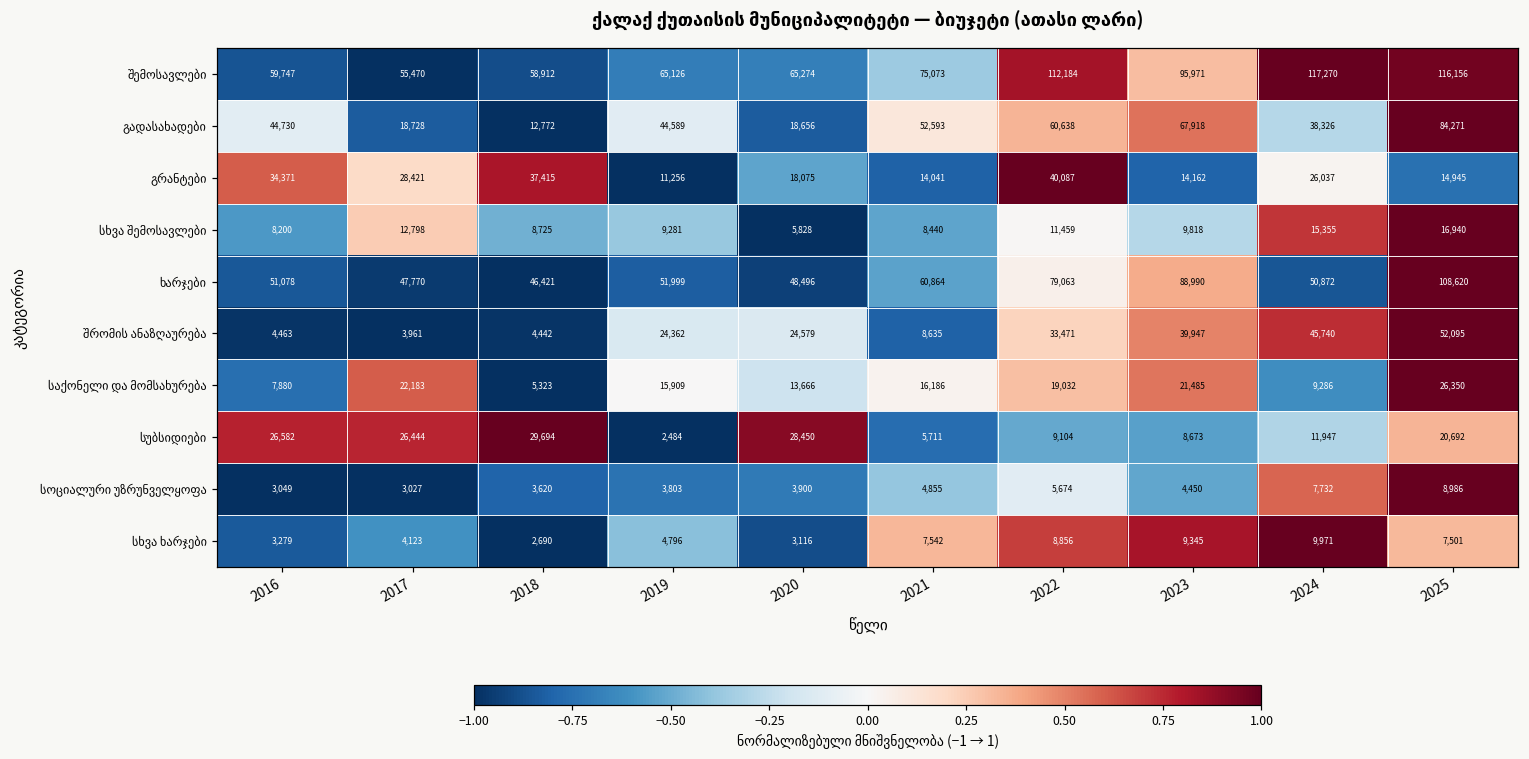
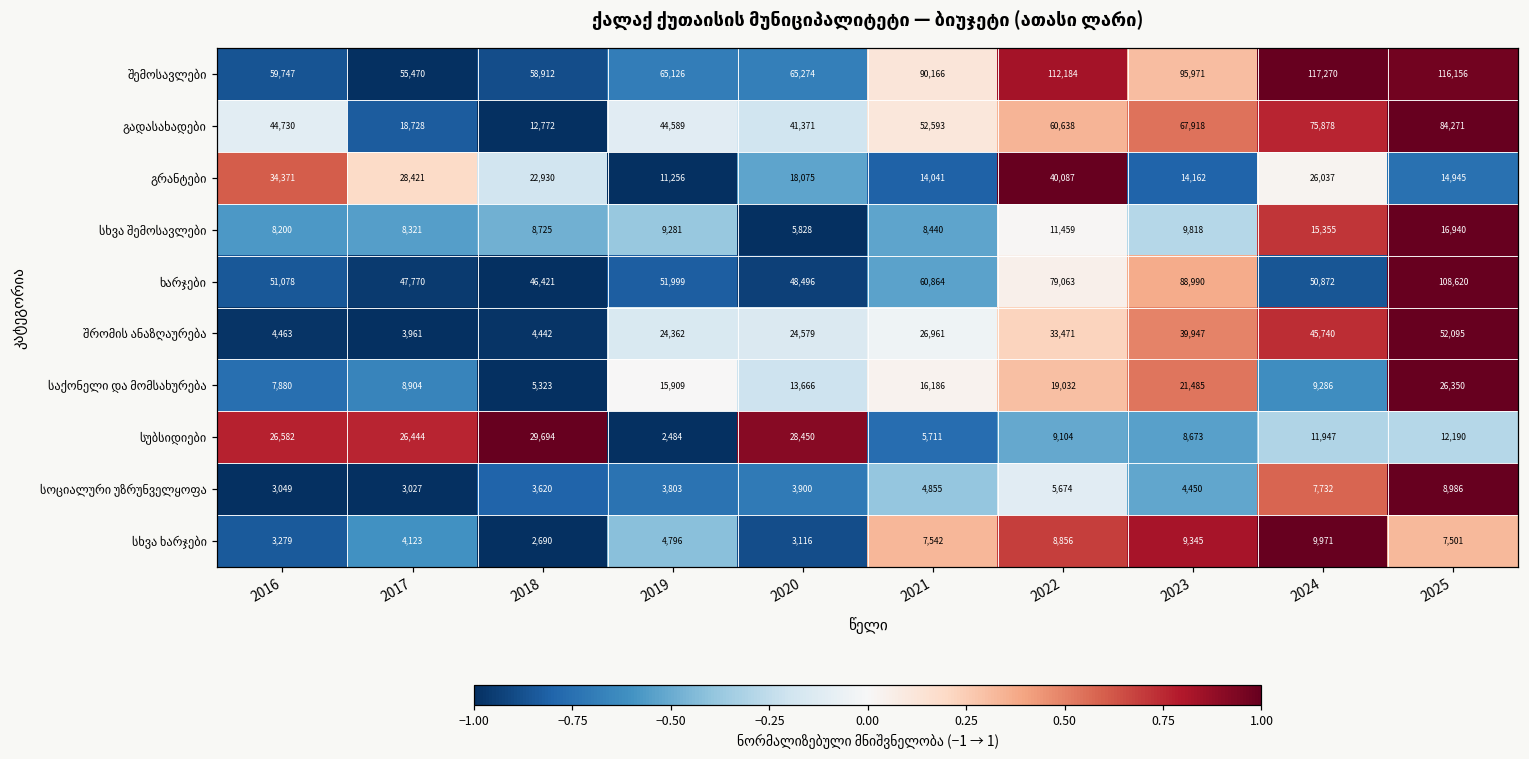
შემოსავლები, 2021: 75,073 -> 90,166
გადასახადები, 2020: 18,656 -> 41,371
გადასახადები, 2024: 38,326 -> 75,878
გრანტები, 2018: 37,415 -> 22,930
სხვა შემოსავლები, 2017: 12,798 -> 8,321
შრომის ანაზღაურება, 2021: 8,635 -> 26,961
საქონელი და მომსახურება, 2017: 22,183 -> 8,904
სუბსიდიები, 2025: 20,692 -> 12,190
